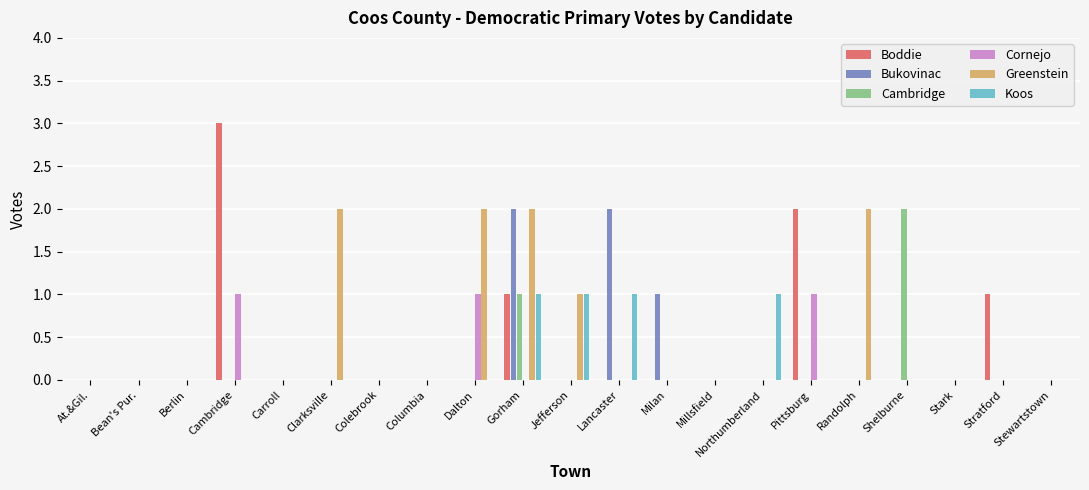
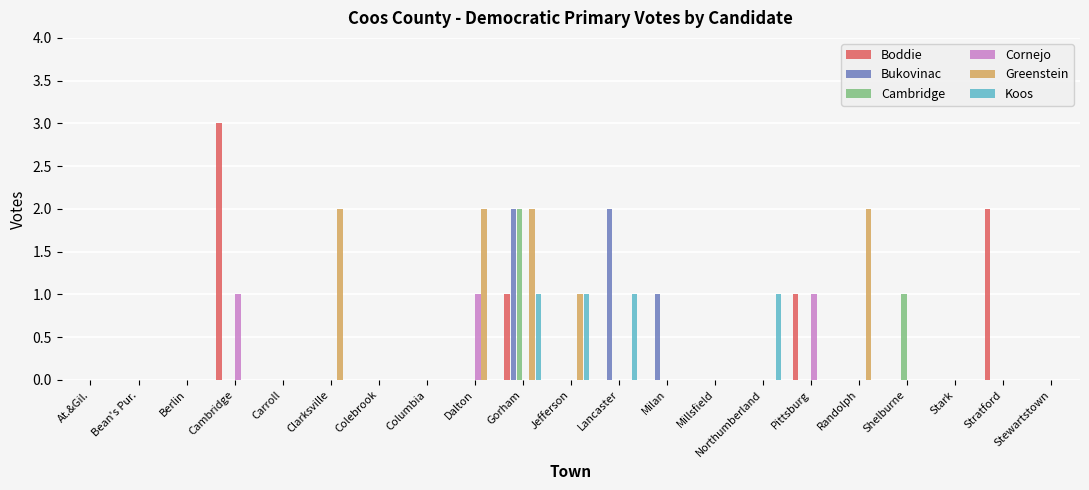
Cambridge, Gorham: 1 -> 2
Boddie, Pittsburg: 2 -> 1
Cambridge, Shelburne: 2 -> 1
Boddie, Stratford: 1 -> 2
